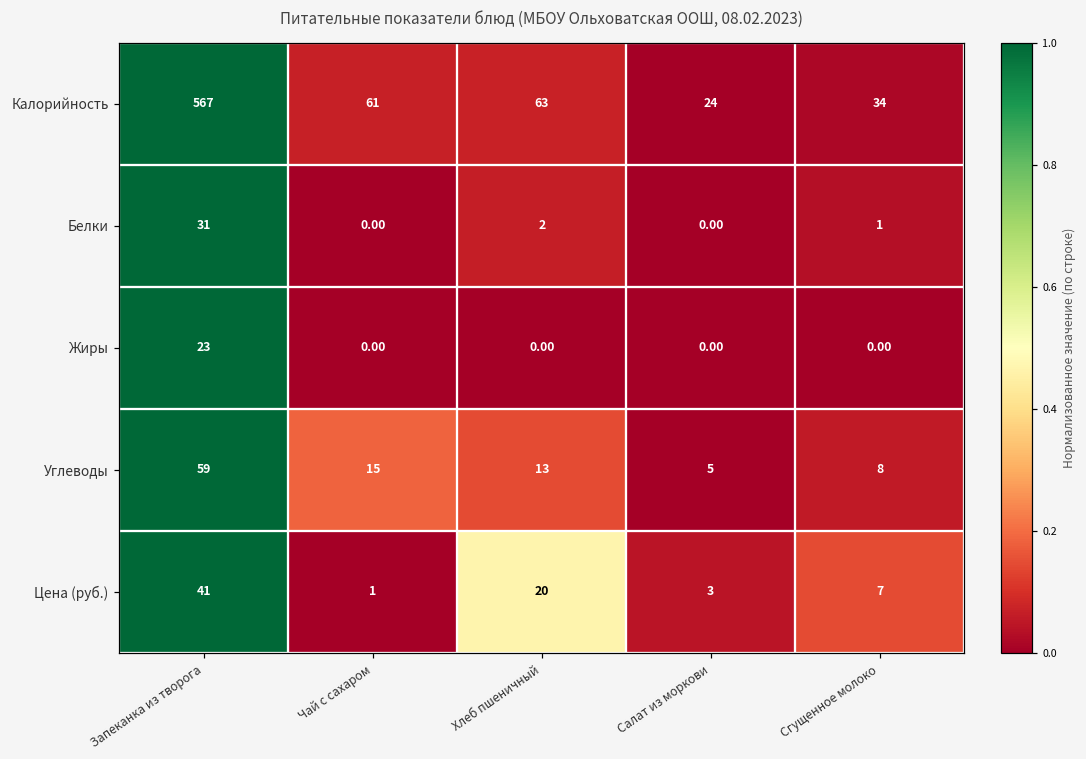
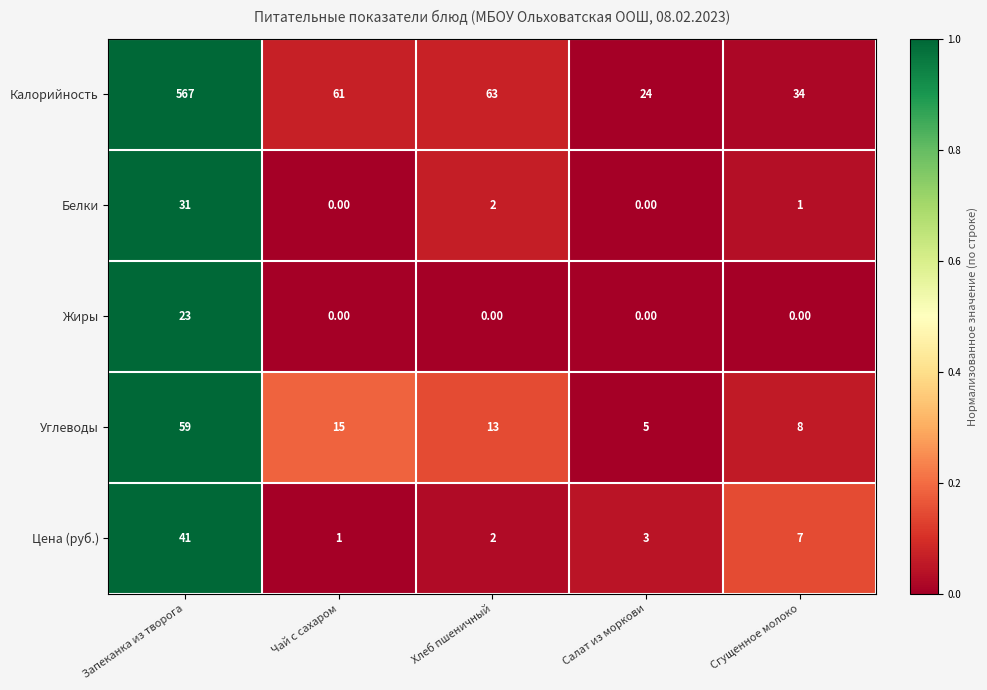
Цена (руб.), Хлеб пшеничный: 20 -> 2
